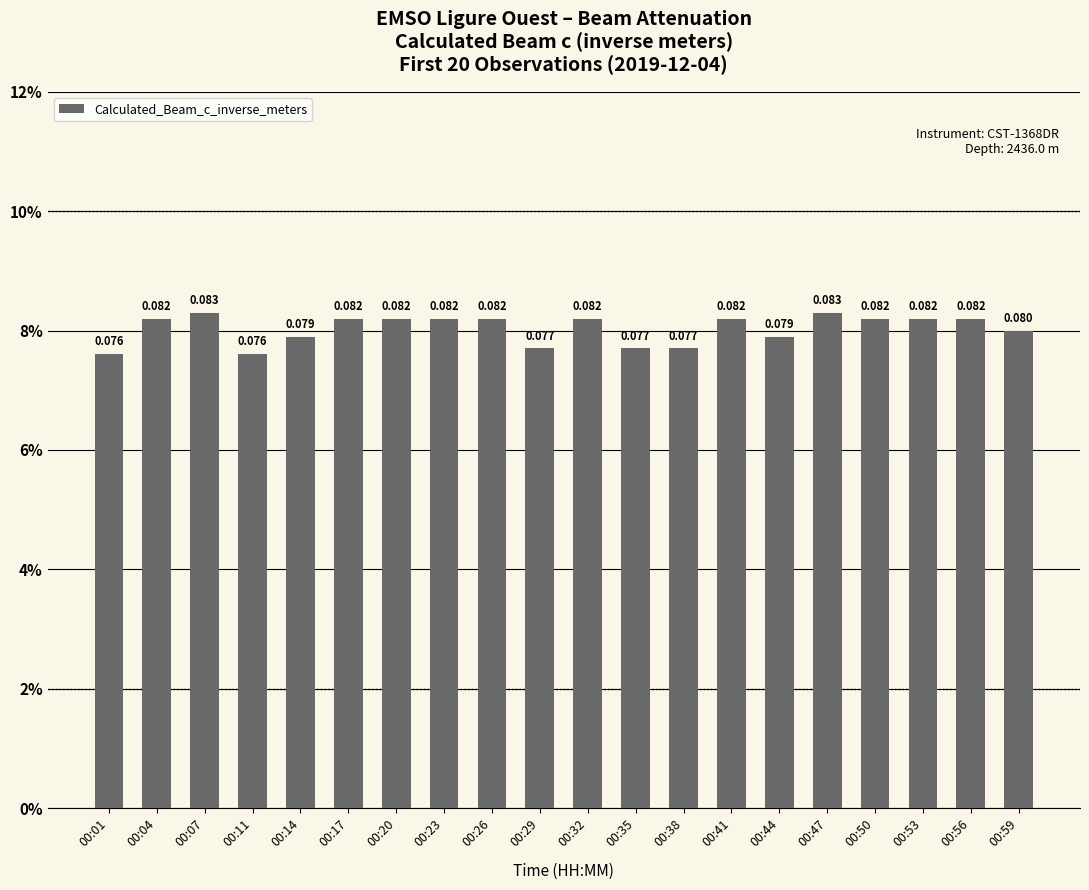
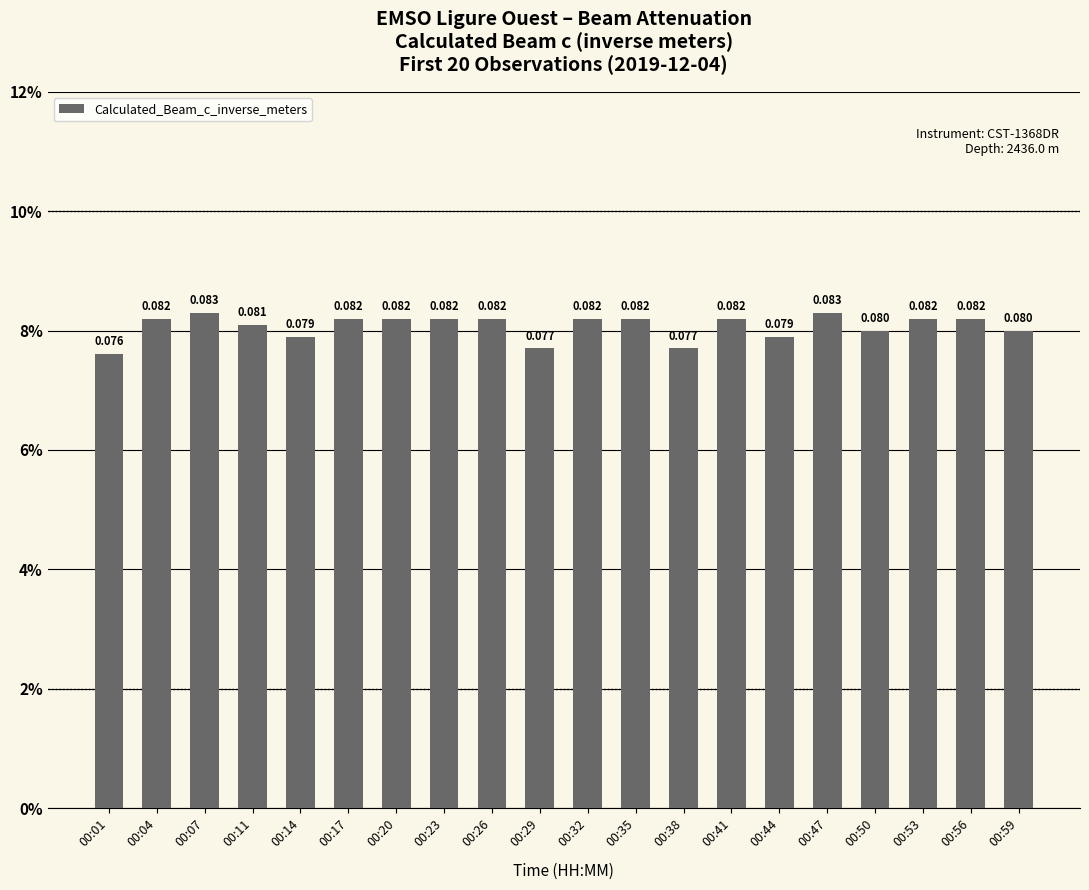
00:11: 0.076 -> 0.081
00:35: 0.077 -> 0.082
00:50: 0.082 -> 0.080
